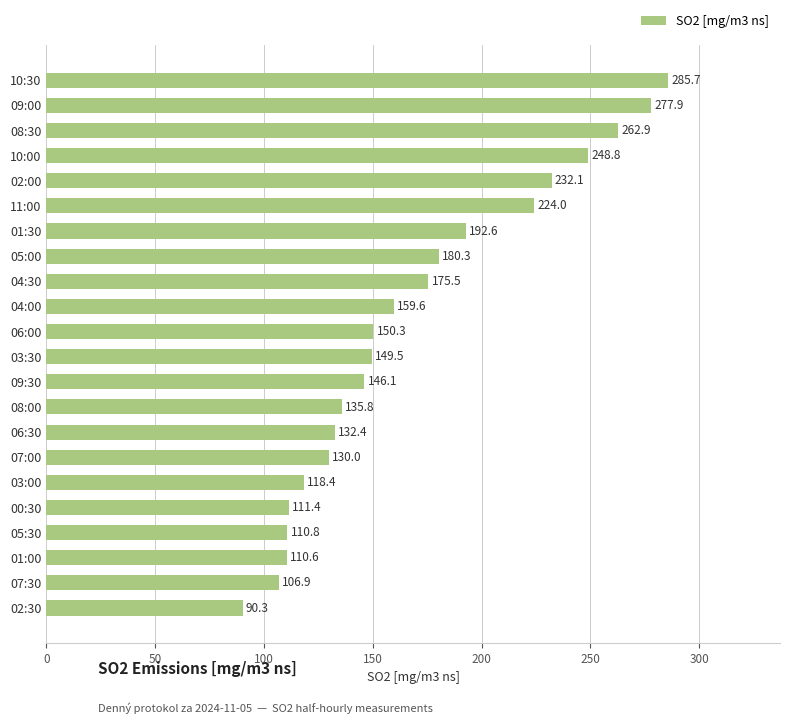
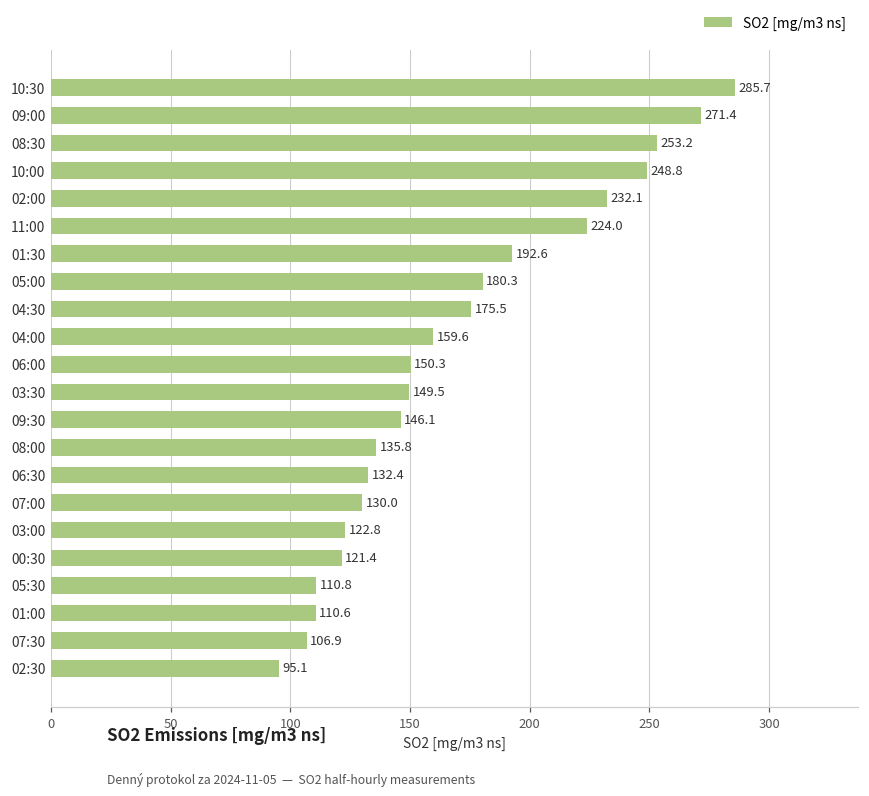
09:00: 277.9 -> 271.4
08:30: 262.9 -> 253.2
03:00: 118.4 -> 122.8
00:30: 111.4 -> 121.4
02:30: 90.3 -> 95.1
